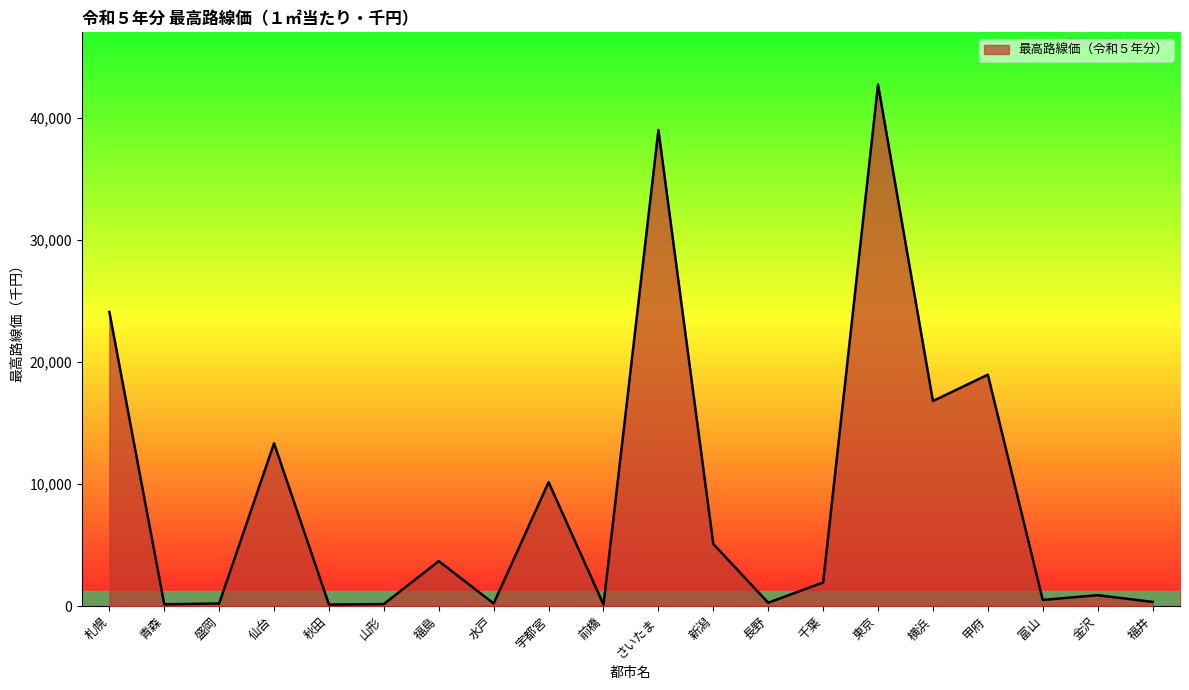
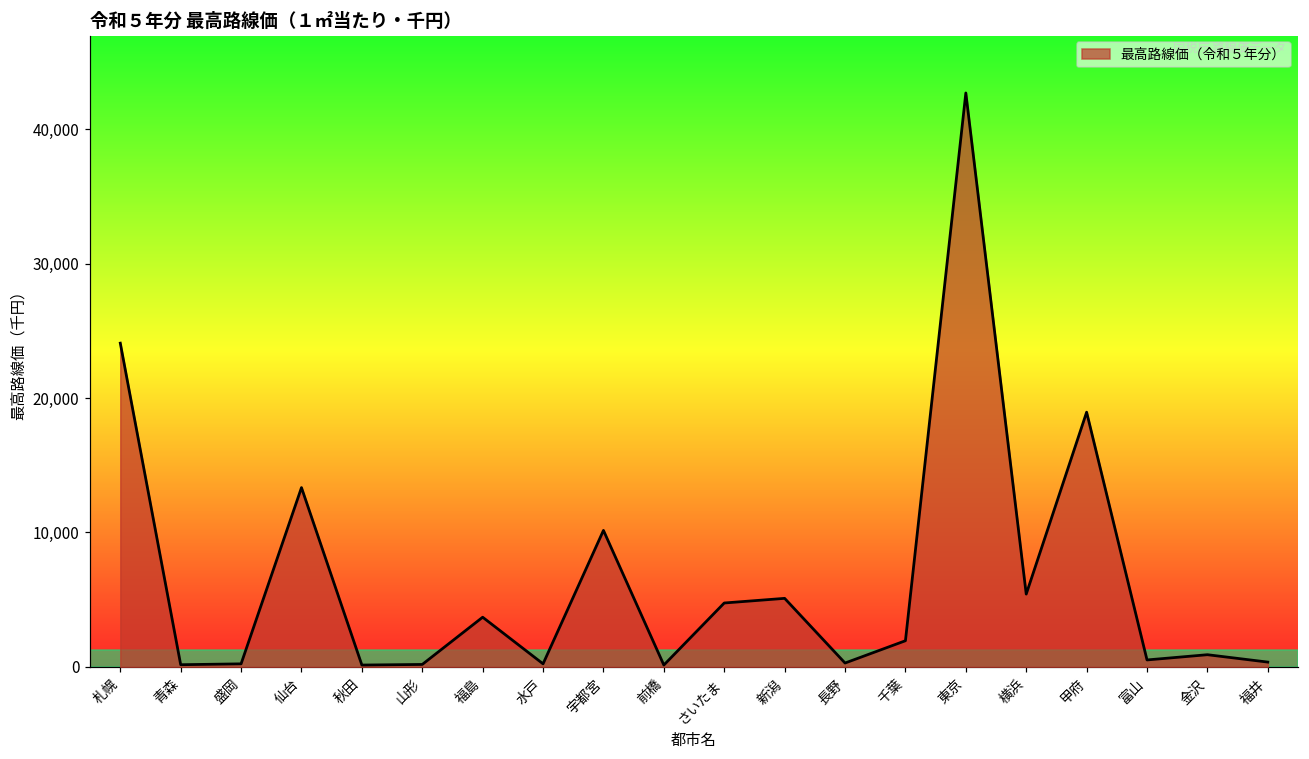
さいたま: 39,000 -> 4,800
横浜: 16,800 -> 5,400
